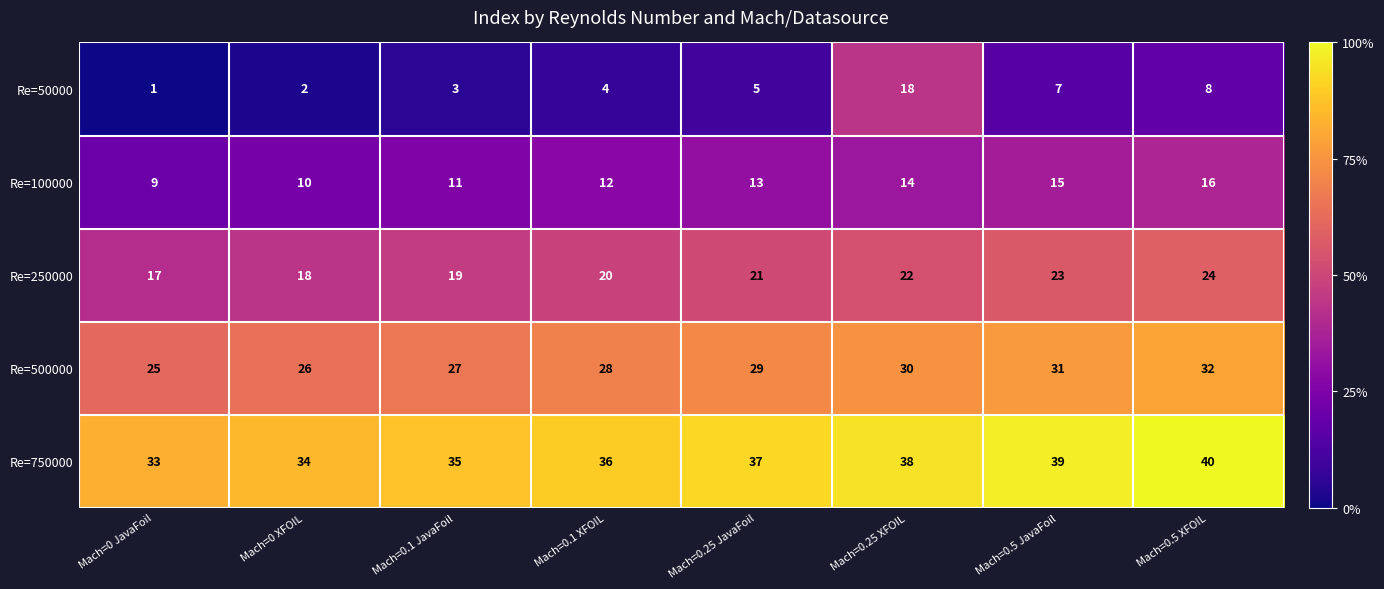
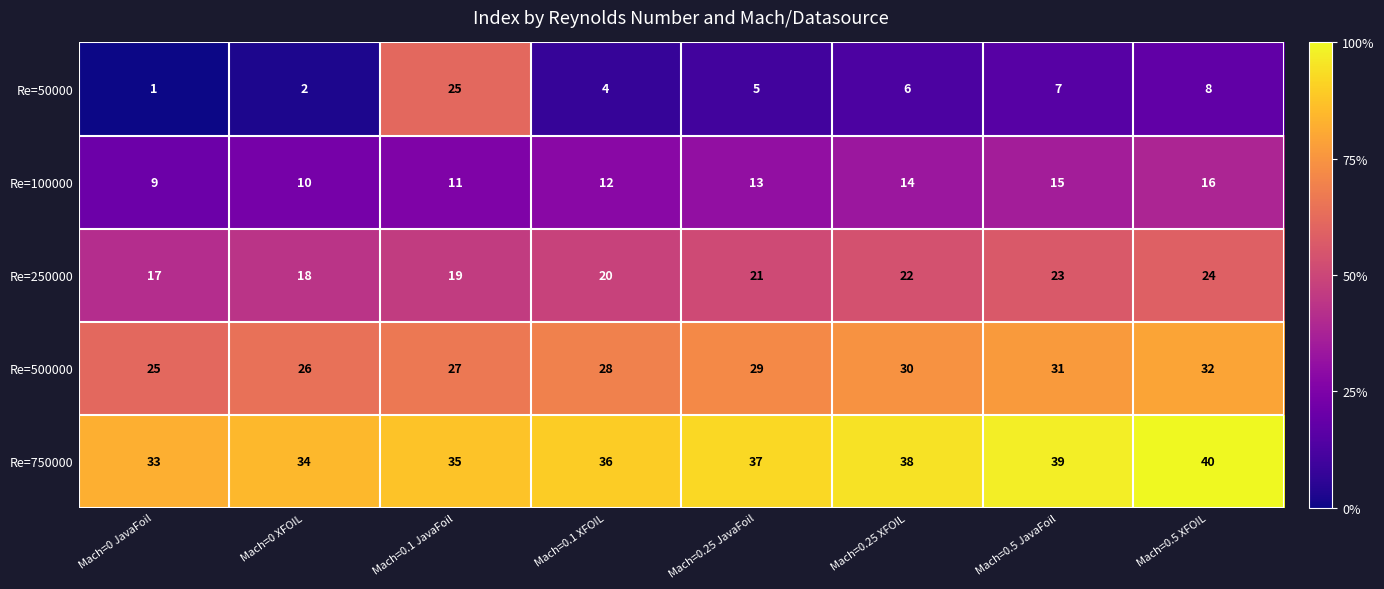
Re=50000, Mach=0.1 JavaFoil: 3 -> 25
Re=50000, Mach=0.25 XFOIL: 18 -> 6
